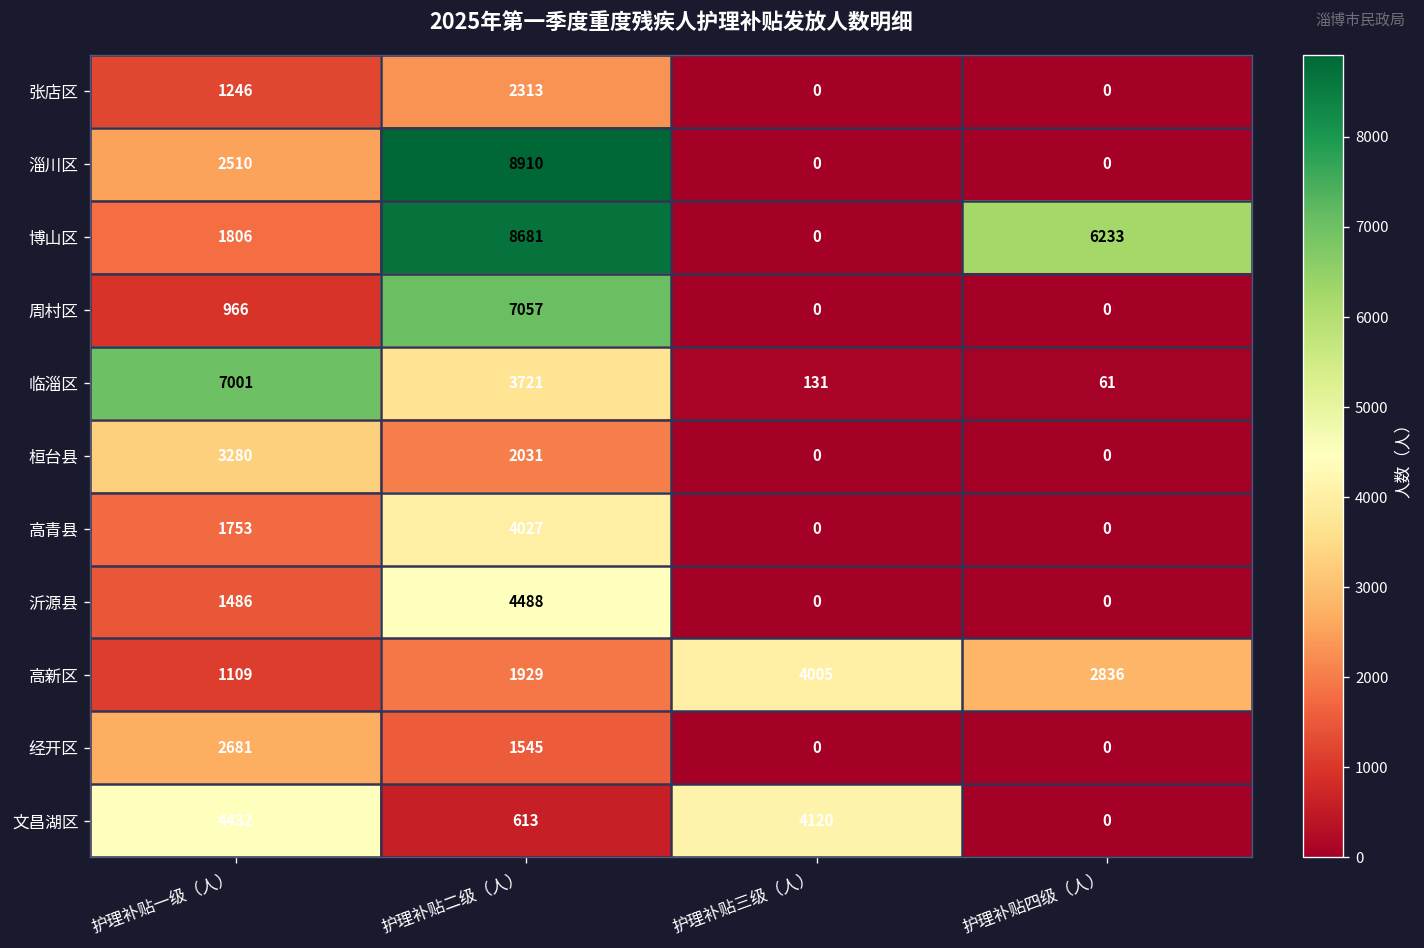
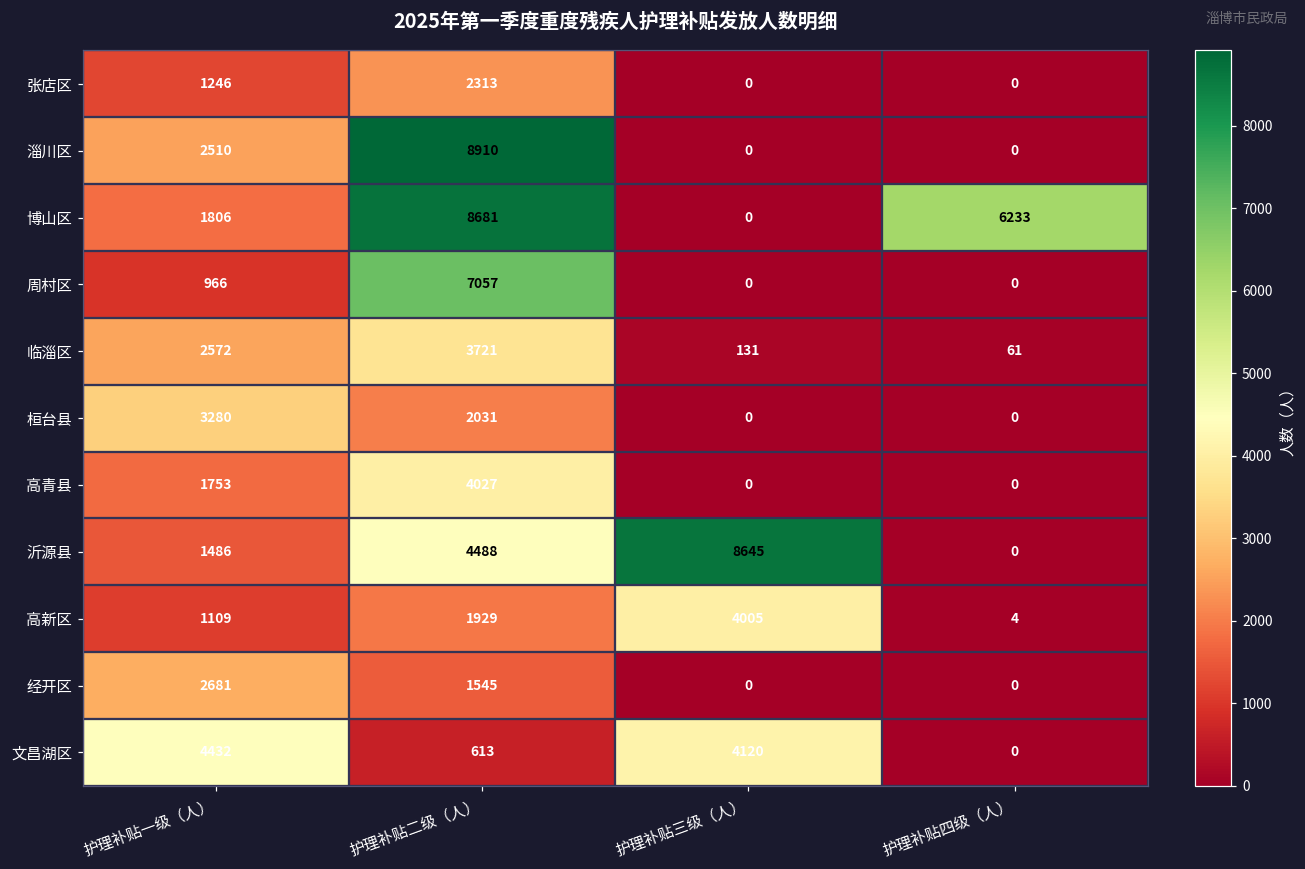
临淄区, 护理补贴一级（人）: 7001 -> 2572
沂源县, 护理补贴三级（人）: 0 -> 8645
高新区, 护理补贴四级（人）: 2836 -> 4
